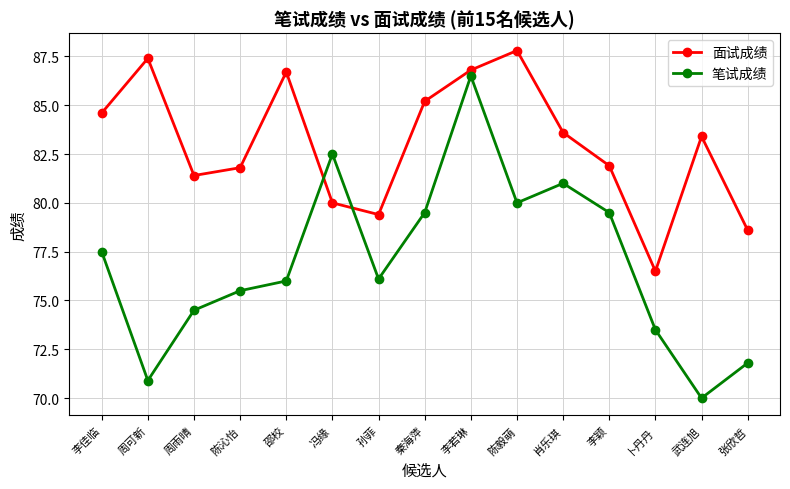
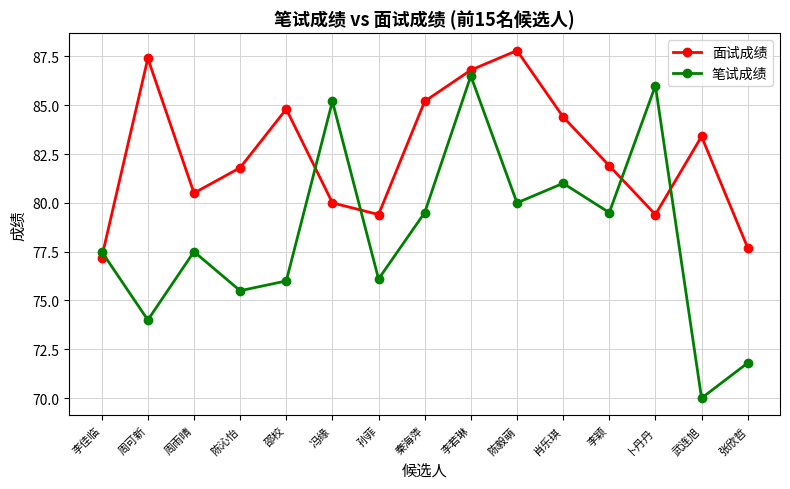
面试成绩, 李佳临: 84.6 -> 77.2
笔试成绩, 周可新: 70.9 -> 74.0
面试成绩, 周雨晴: 81.4 -> 80.5
笔试成绩, 周雨晴: 74.5 -> 77.5
面试成绩, 邵校: 86.7 -> 84.8
笔试成绩, 冯缘: 82.5 -> 85.2
面试成绩, 肖乐琪: 83.6 -> 84.4
面试成绩, 卜丹丹: 76.5 -> 79.4
笔试成绩, 卜丹丹: 73.5 -> 86.0
面试成绩, 张欣哲: 78.6 -> 77.7
